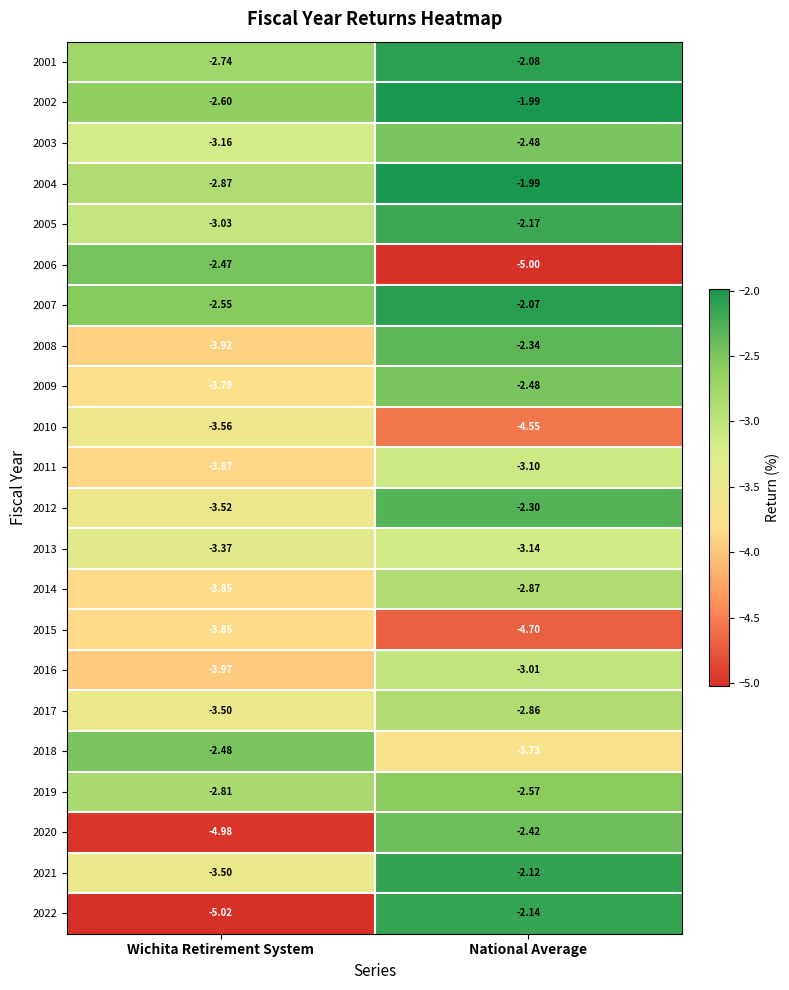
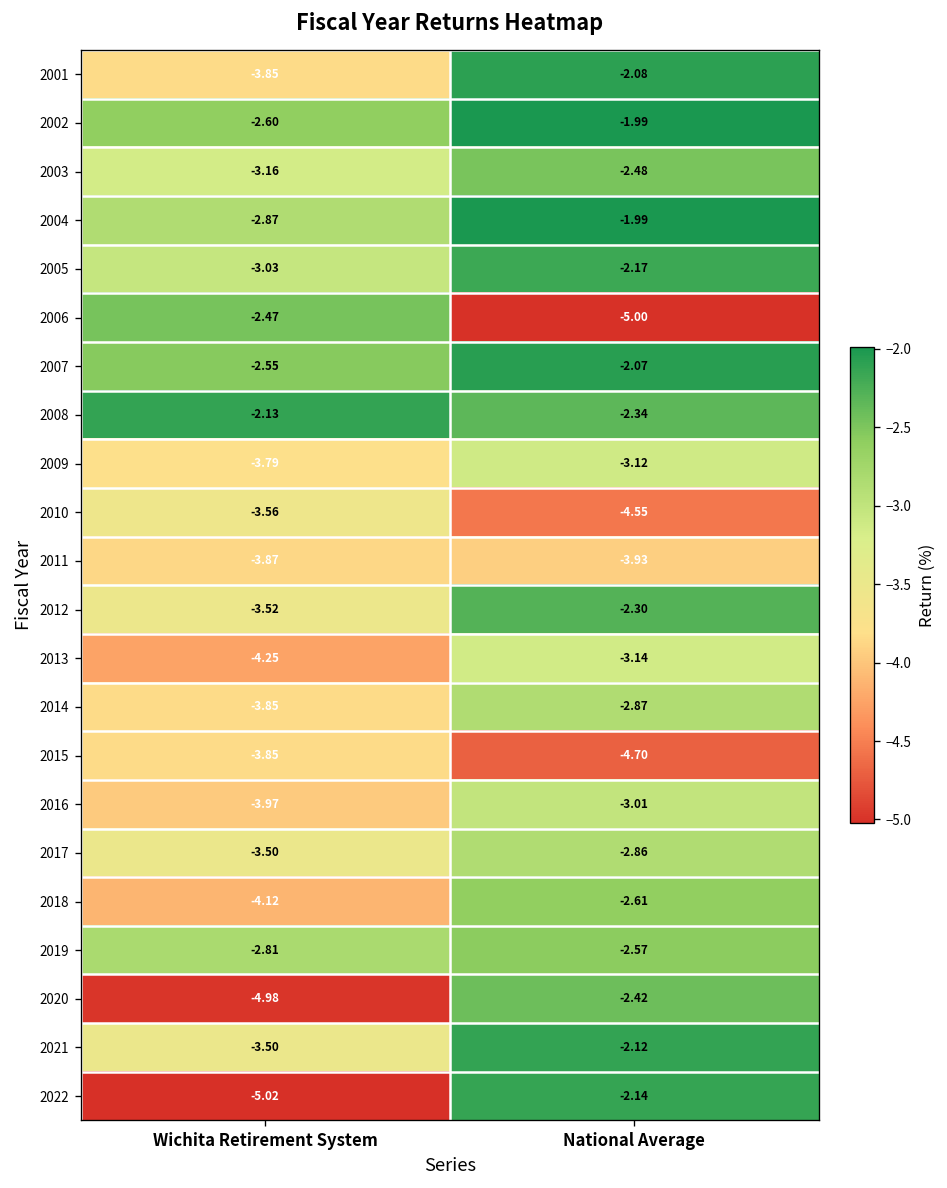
2001, Wichita Retirement System: -2.74 -> -3.85
2008, Wichita Retirement System: -3.92 -> -2.13
2009, National Average: -2.48 -> -3.12
2011, National Average: -3.10 -> -3.93
2013, Wichita Retirement System: -3.37 -> -4.25
2018, Wichita Retirement System: -2.48 -> -4.12
2018, National Average: -3.73 -> -2.61
